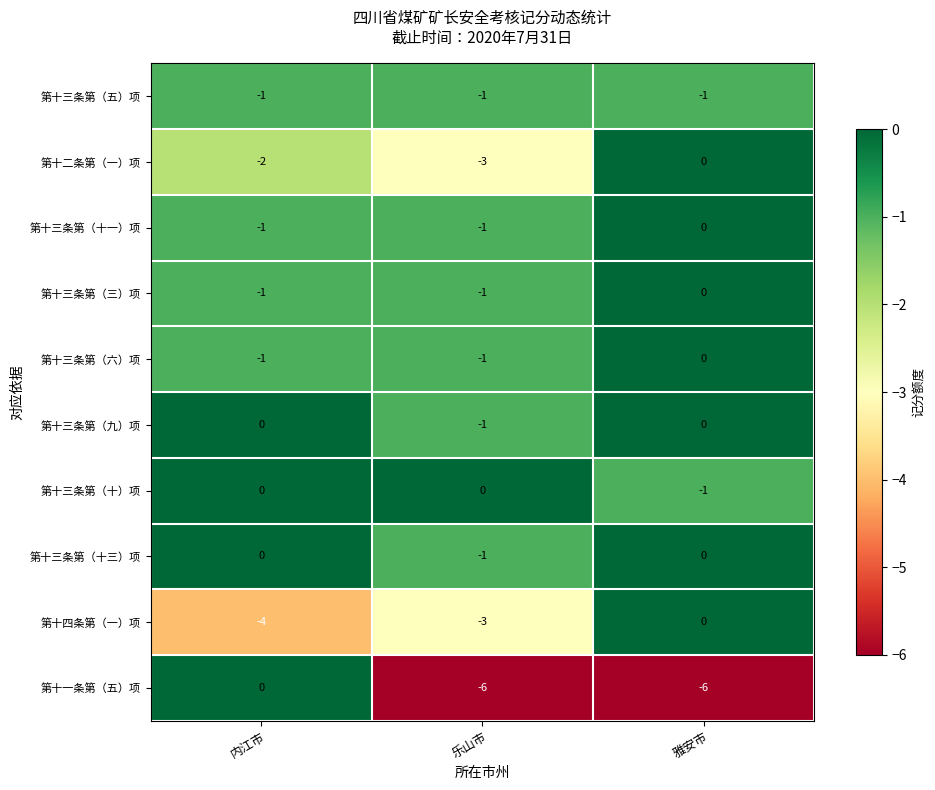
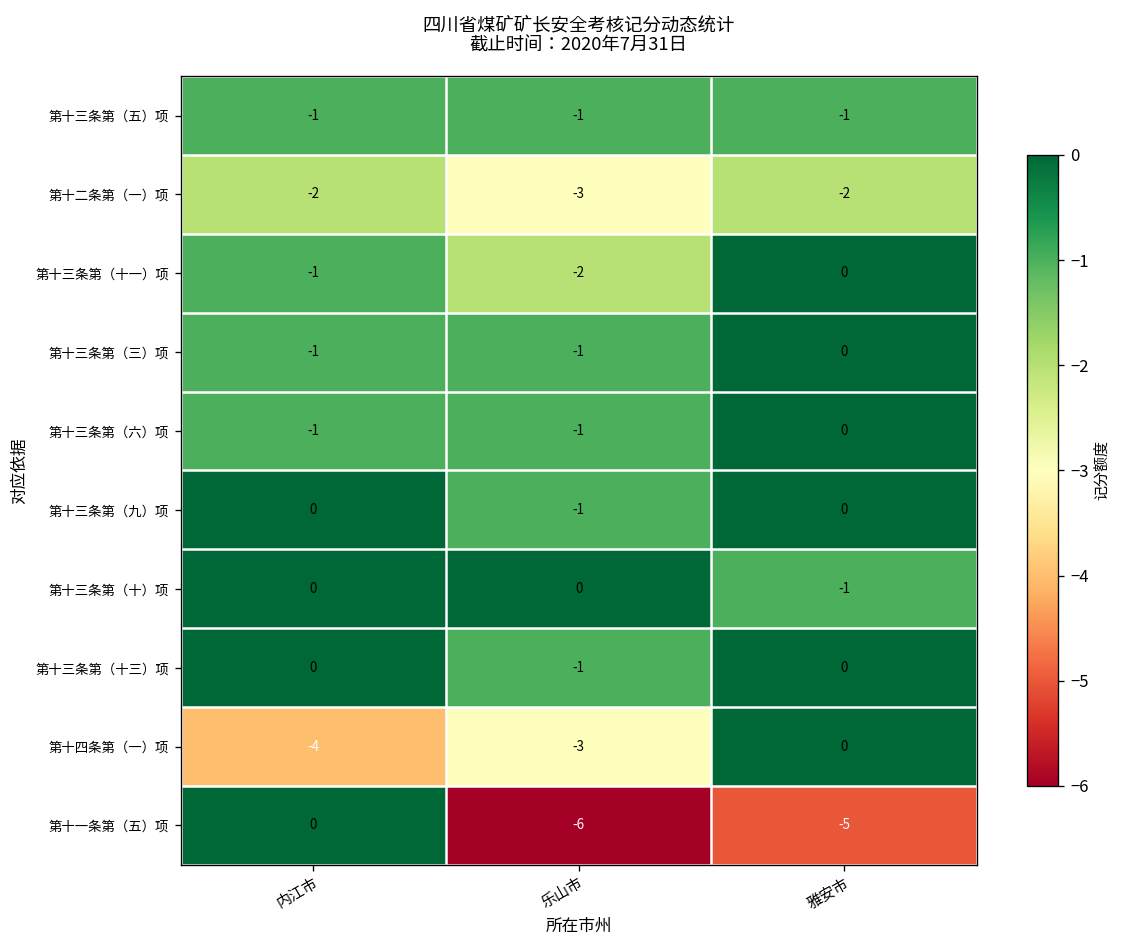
第十二条第（一）项, 雅安市: 0 -> -2
第十三条第（十一）项, 乐山市: -1 -> -2
第十一条第（五）项, 雅安市: -6 -> -5
